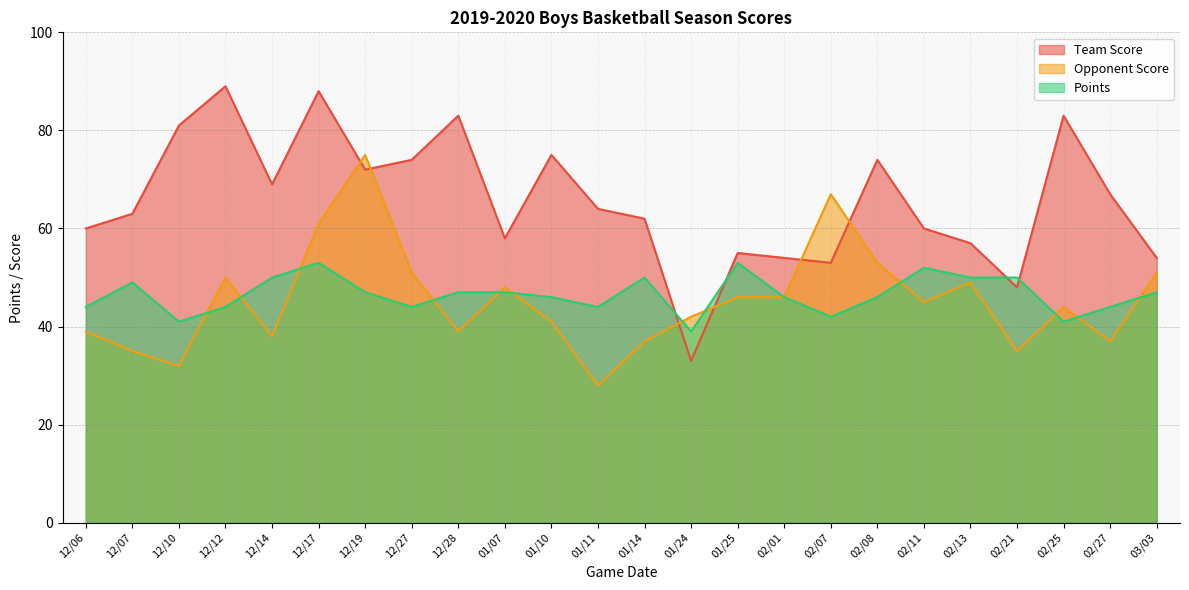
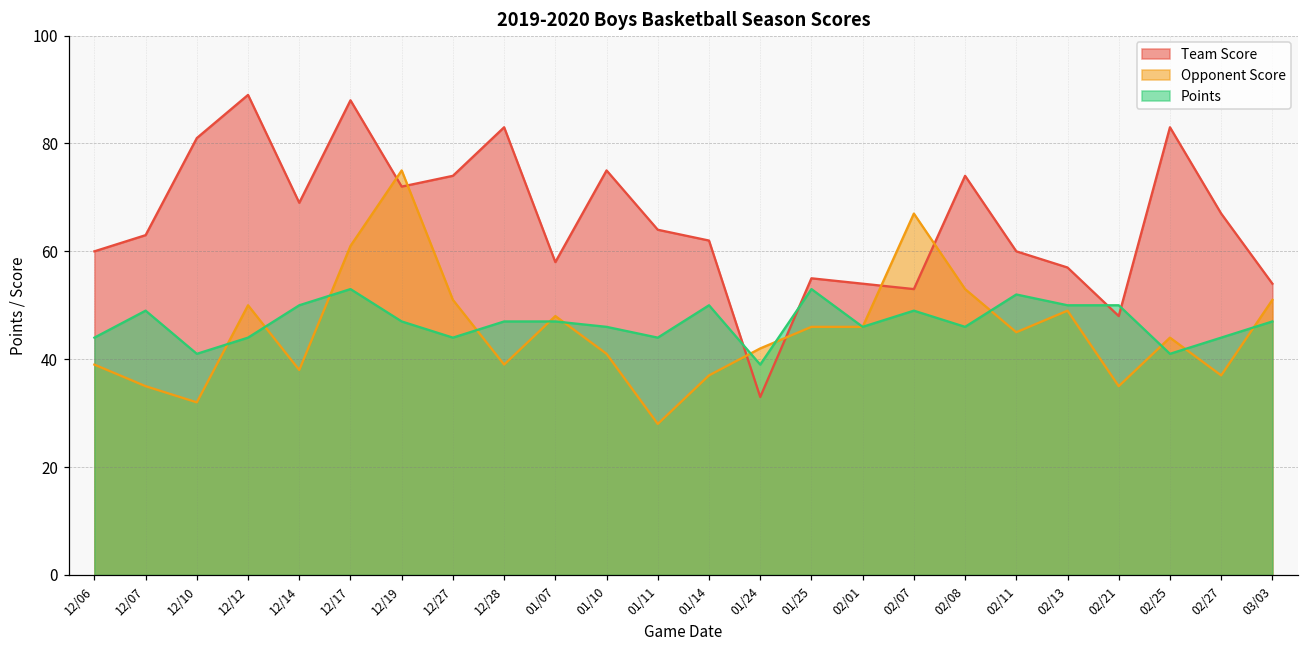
Points, 02/07: 42 -> 49
